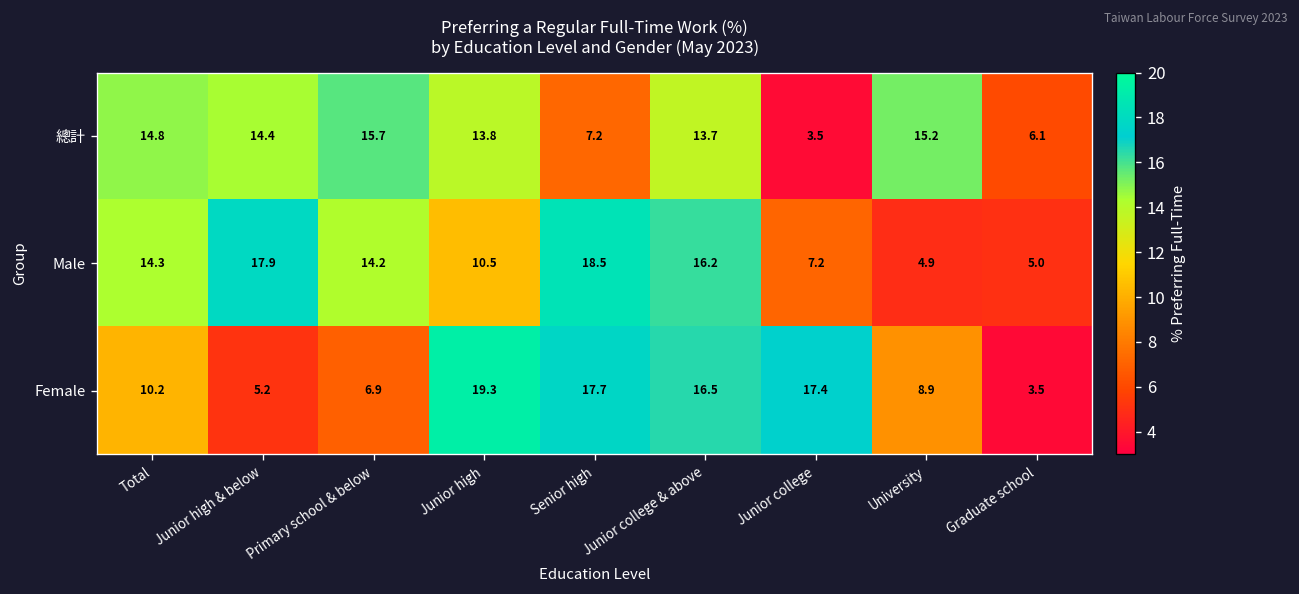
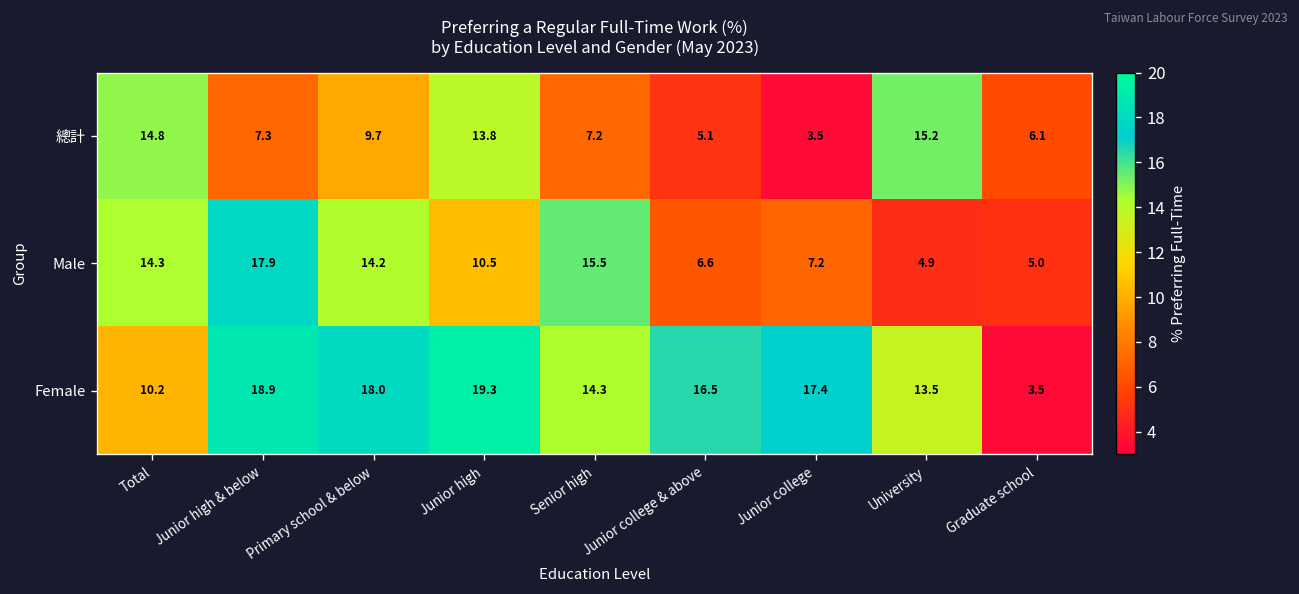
總計, Junior high & below: 14.4 -> 7.3
總計, Primary school & below: 15.7 -> 9.7
總計, Junior college & above: 13.7 -> 5.1
Male, Senior high: 18.5 -> 15.5
Male, Junior college & above: 16.2 -> 6.6
Female, Junior high & below: 5.2 -> 18.9
Female, Primary school & below: 6.9 -> 18.0
Female, Senior high: 17.7 -> 14.3
Female, University: 8.9 -> 13.5
